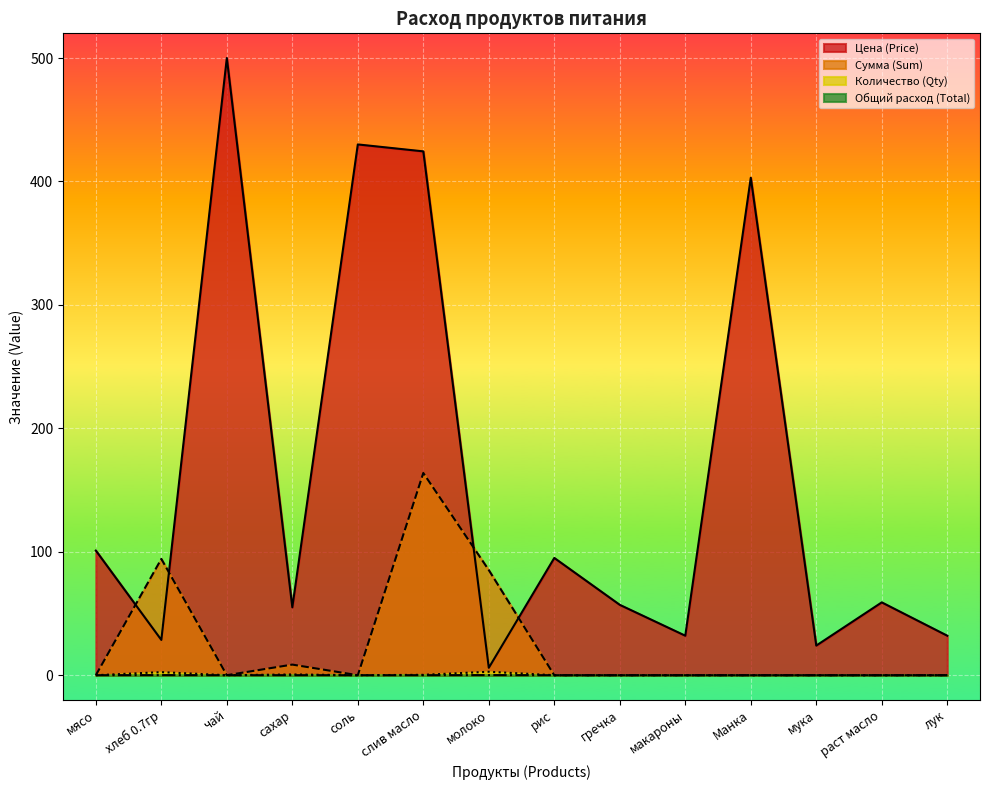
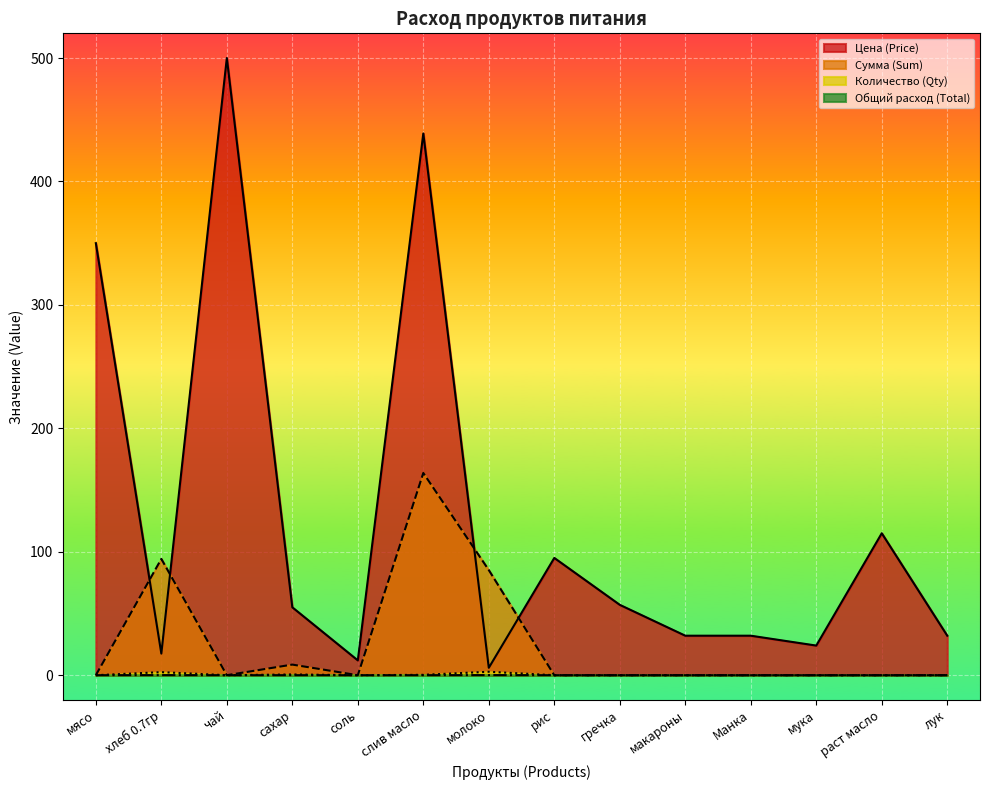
Цена (Price), мясо: 101 -> 350
Цена (Price), хлеб 0.7гр: 29 -> 18
Цена (Price), соль: 430 -> 12
Цена (Price), слив масло: 424 -> 439
Цена (Price), Манка: 403 -> 32
Цена (Price), раст масло: 59 -> 115
